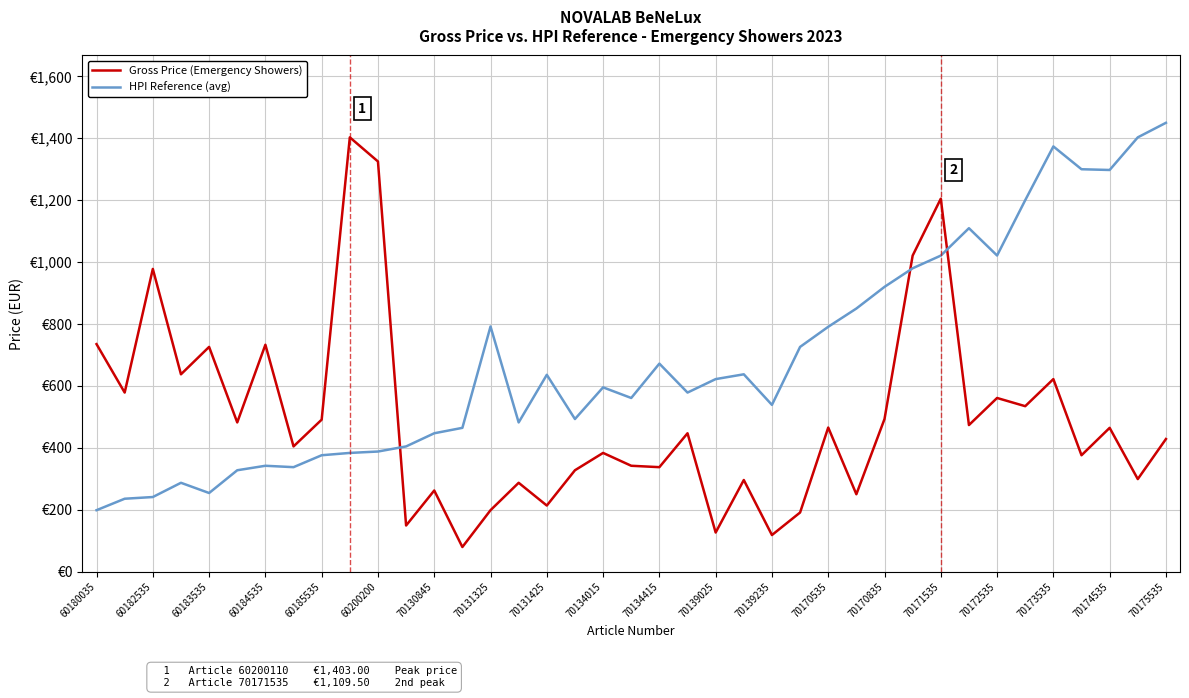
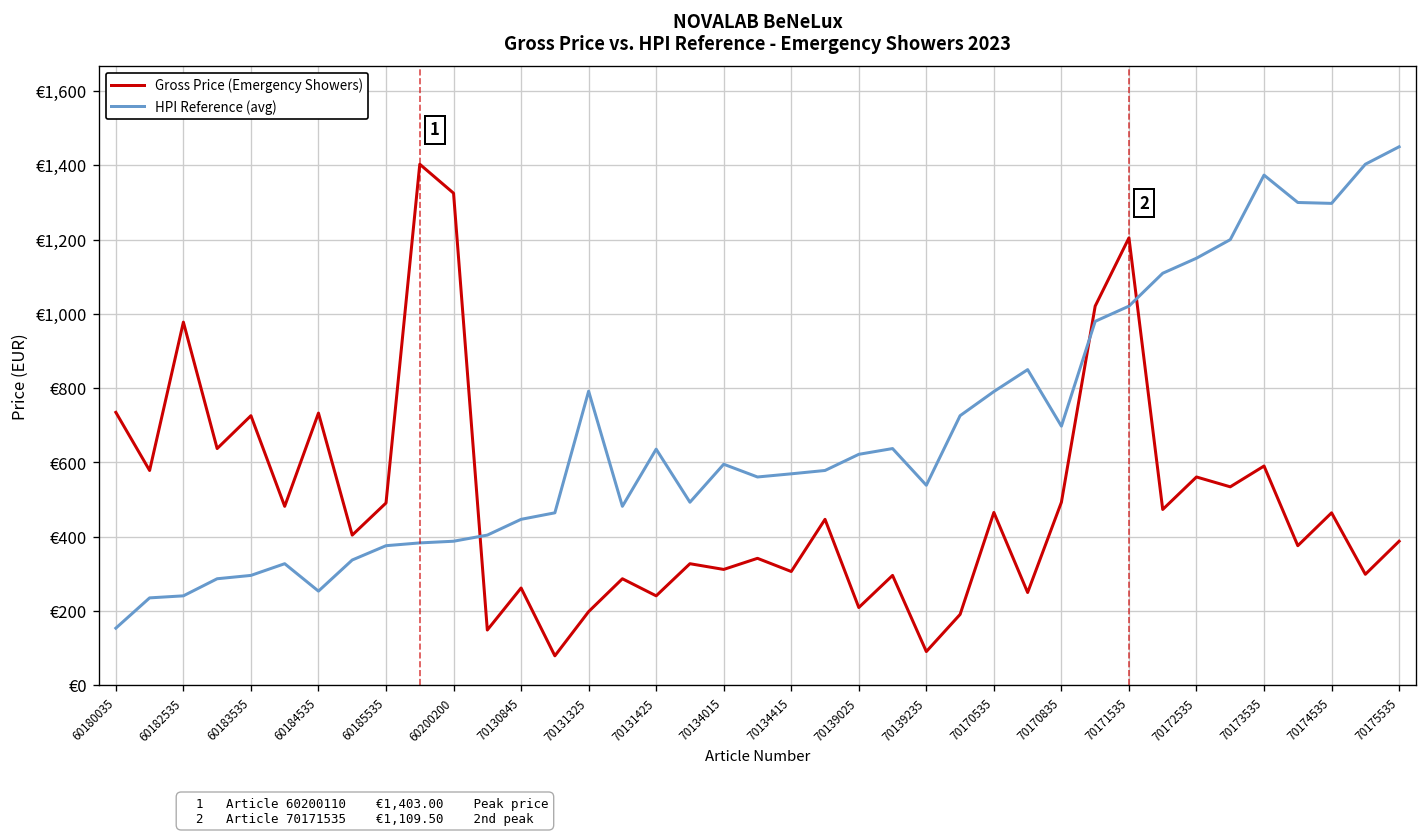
HPI Reference (avg), 60180035: €200 -> €150
HPI Reference (avg), 60183535: €250 -> €300
HPI Reference (avg), 60184535: €340 -> €250
Gross Price (Emergency Showers), 70131425: €210 -> €240
Gross Price (Emergency Showers), 70134015: €380 -> €310
Gross Price (Emergency Showers), 70134415: €340 -> €310
HPI Reference (avg), 70134415: €670 -> €570
Gross Price (Emergency Showers), 70139025: €130 -> €210
Gross Price (Emergency Showers), 70139235: €120 -> €90
HPI Reference (avg), 70170835: €920 -> €700
HPI Reference (avg), 70172535: €1,020 -> €1,150
Gross Price (Emergency Showers), 70173535: €620 -> €590
Gross Price (Emergency Showers), 70175535: €430 -> €390
